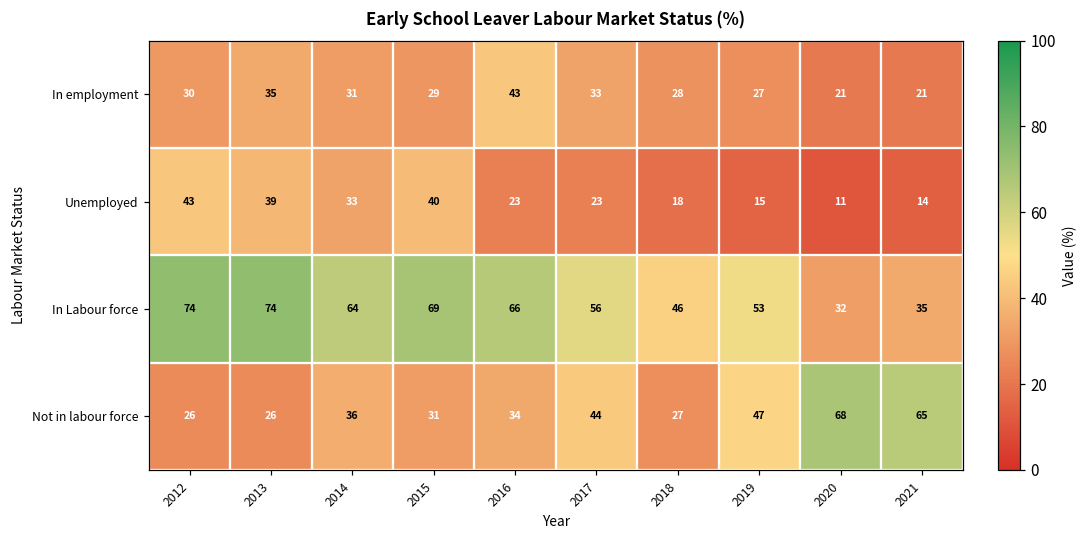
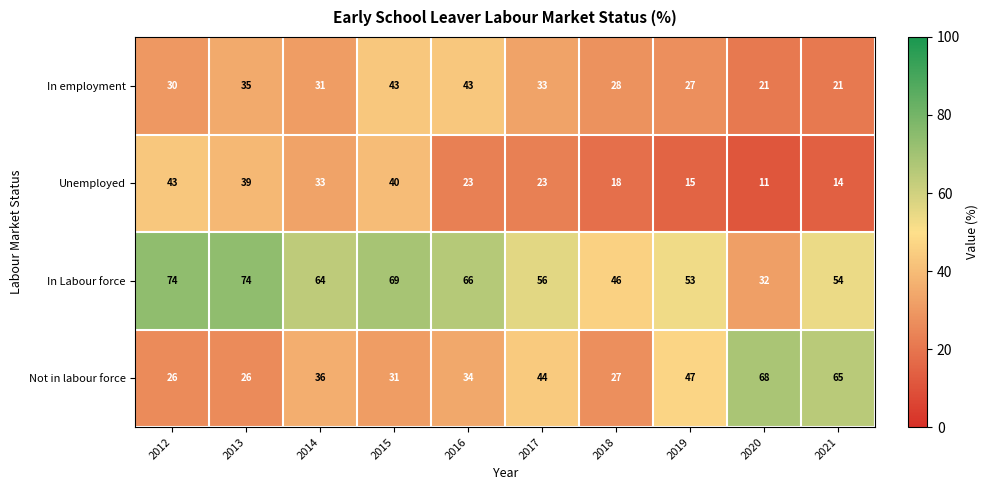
In employment, 2015: 29 -> 43
In Labour force, 2021: 35 -> 54
